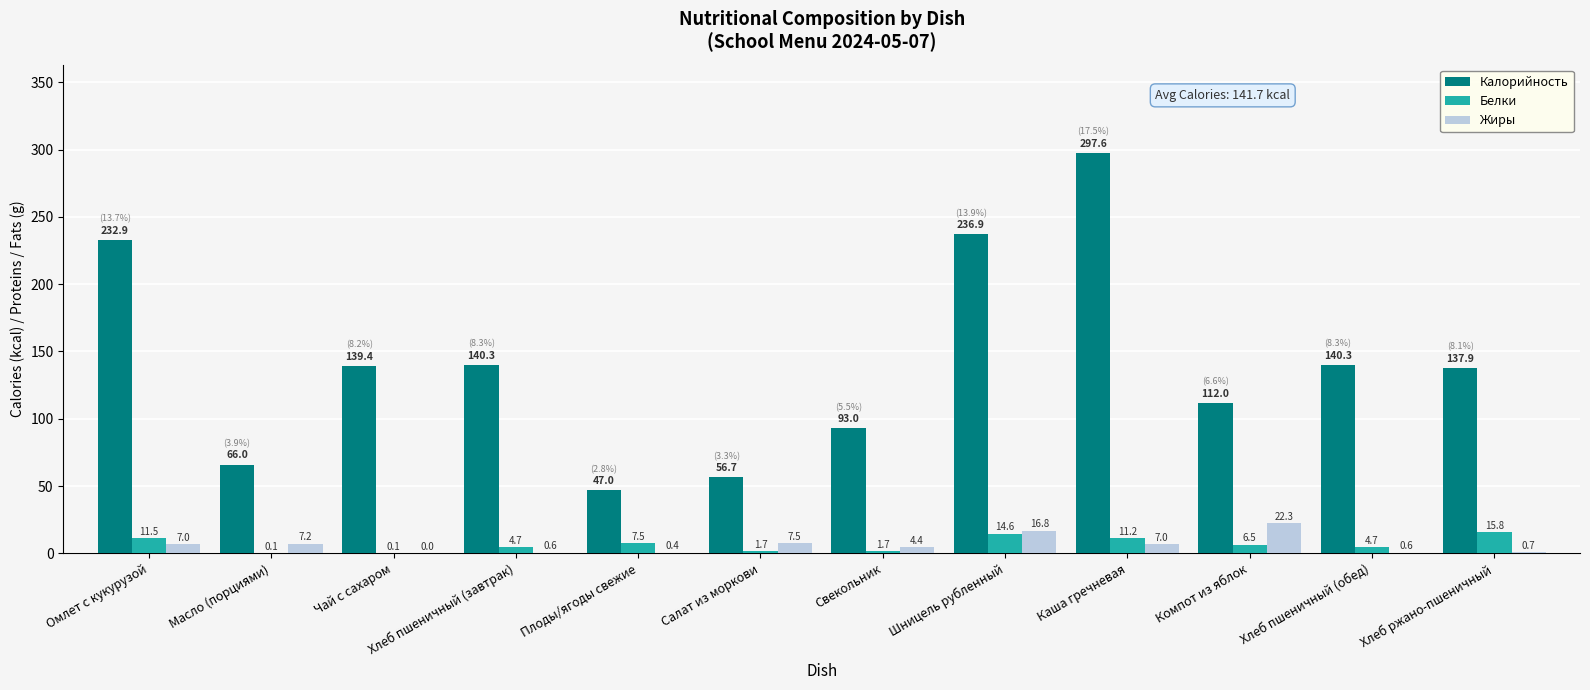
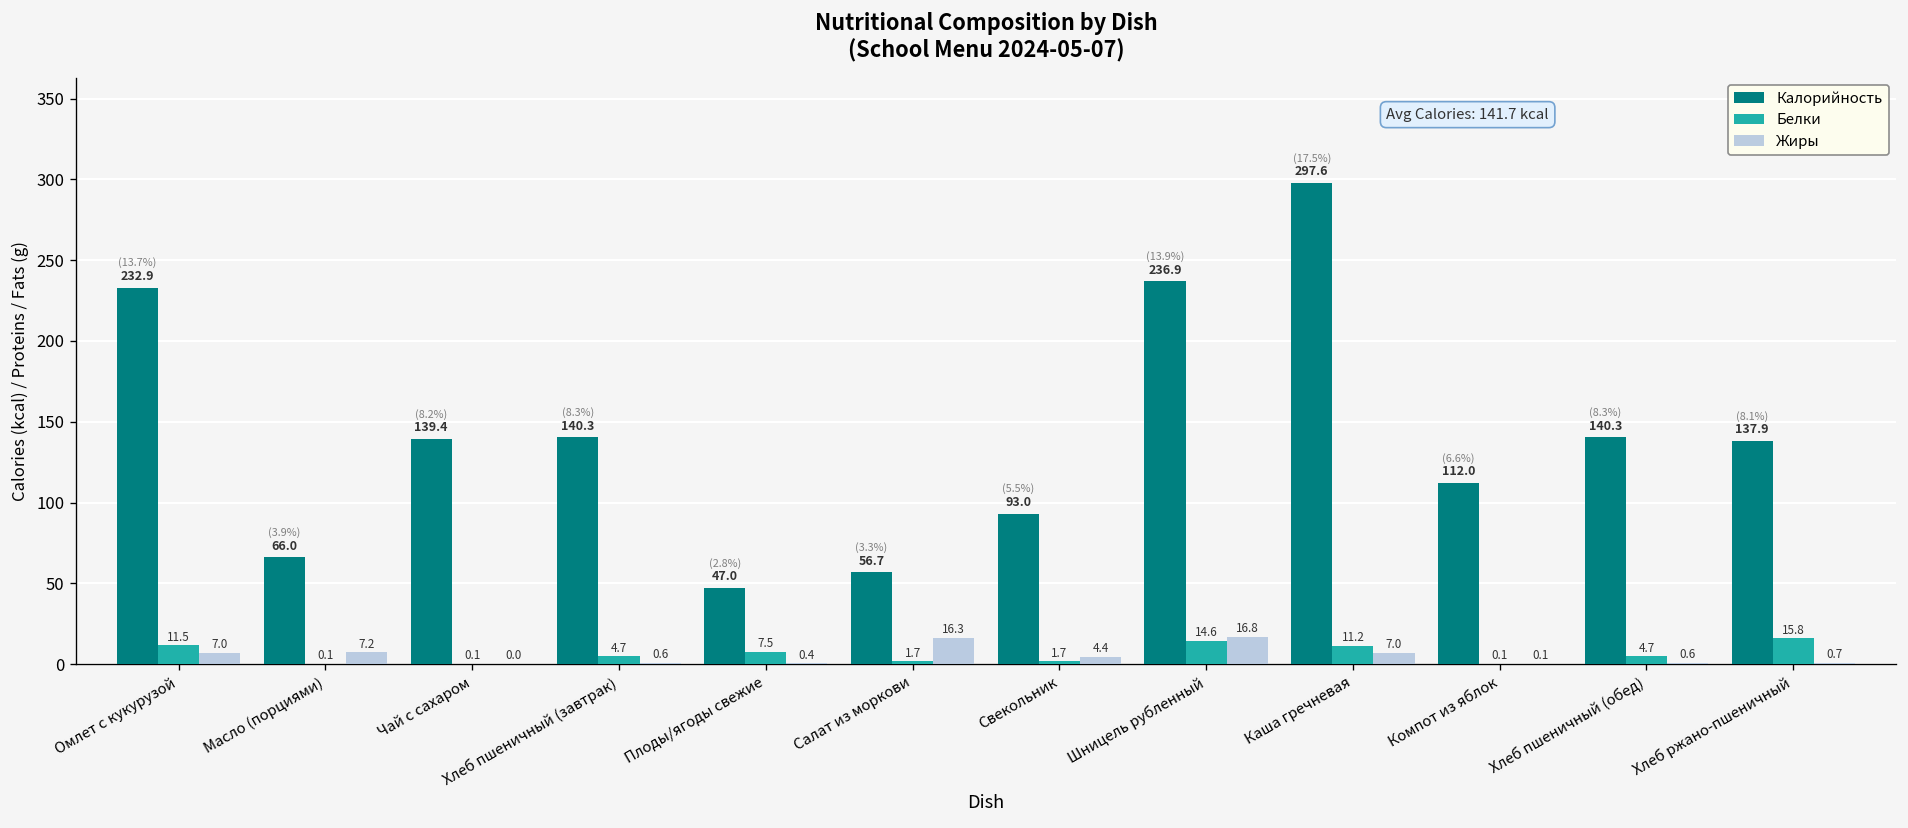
Жиры, Салат из моркови: 7.5 -> 16.3
Белки, Компот из яблок: 6.5 -> 0.1
Жиры, Компот из яблок: 22.3 -> 0.1
